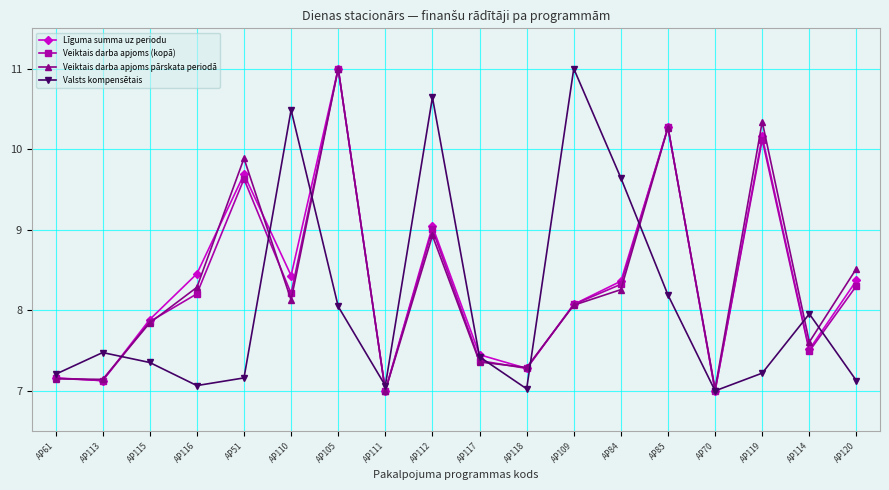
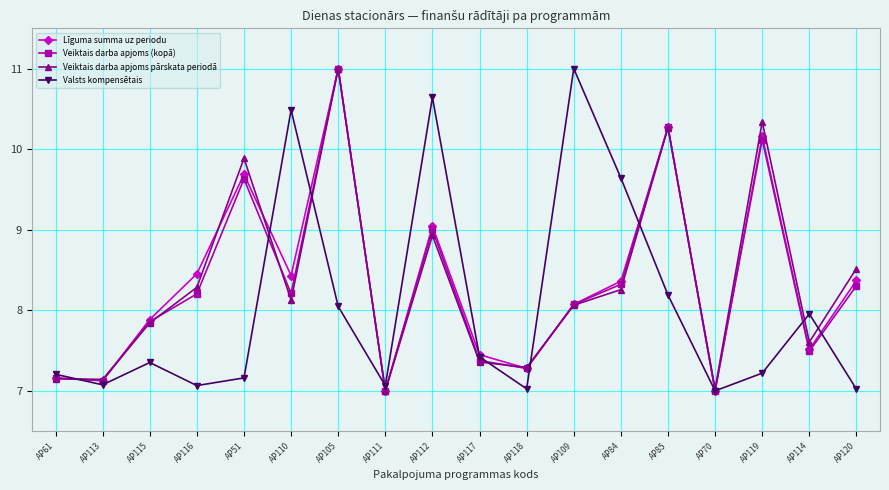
Valsts kompensētais, AP113: 7.5 -> 7.1
Valsts kompensētais, AP120: 7.1 -> 7.0
